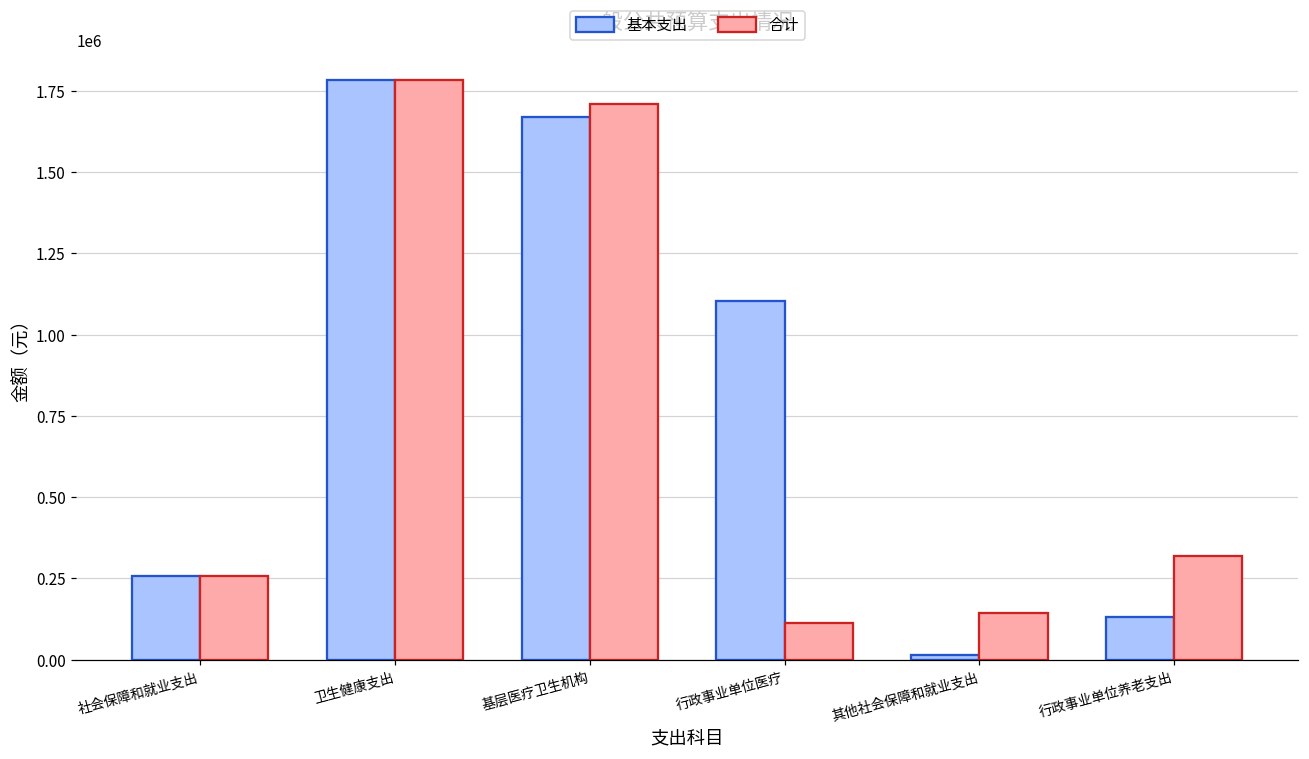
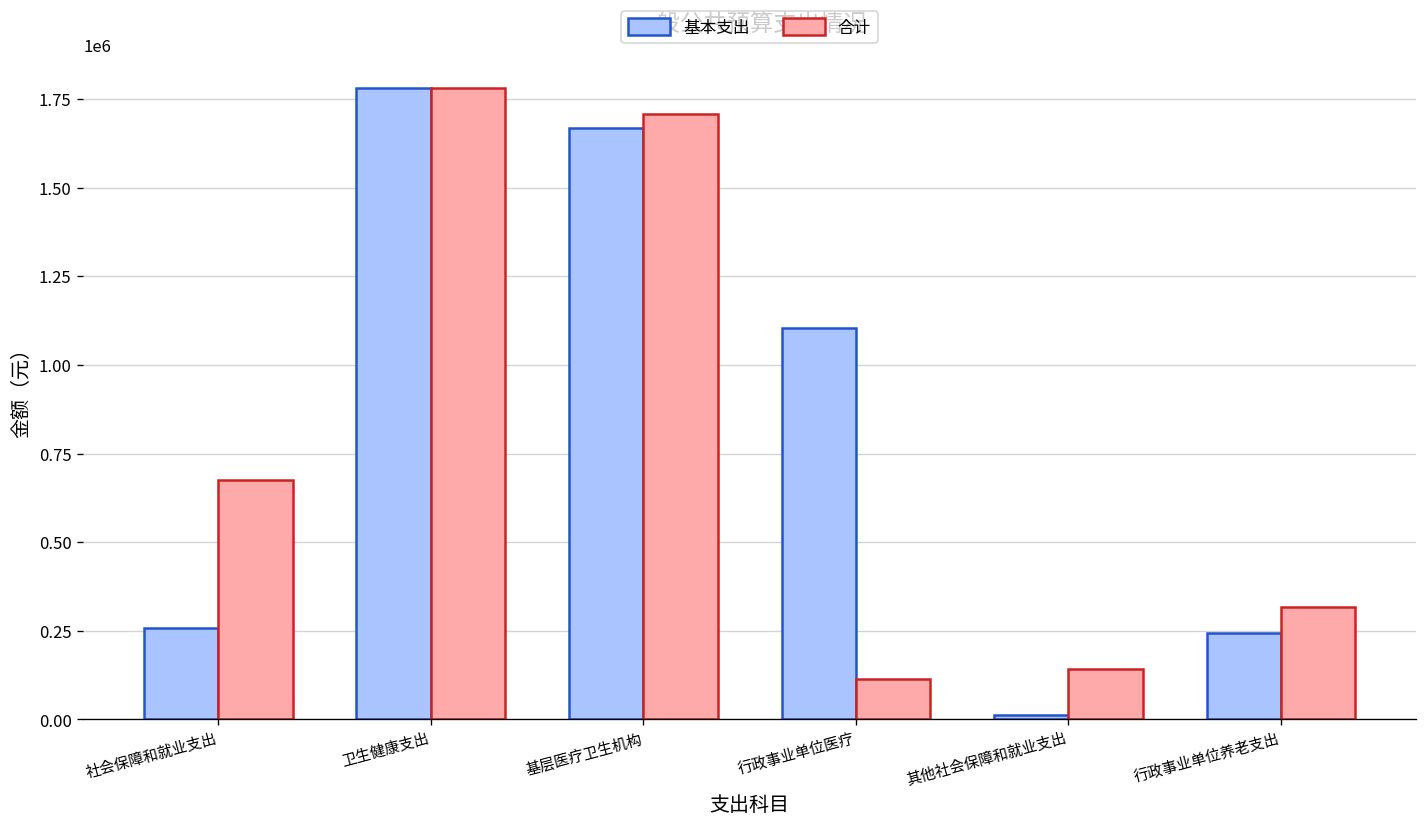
合计, 社会保障和就业支出: 260000 -> 680000
基本支出, 行政事业单位养老支出: 130000 -> 250000
